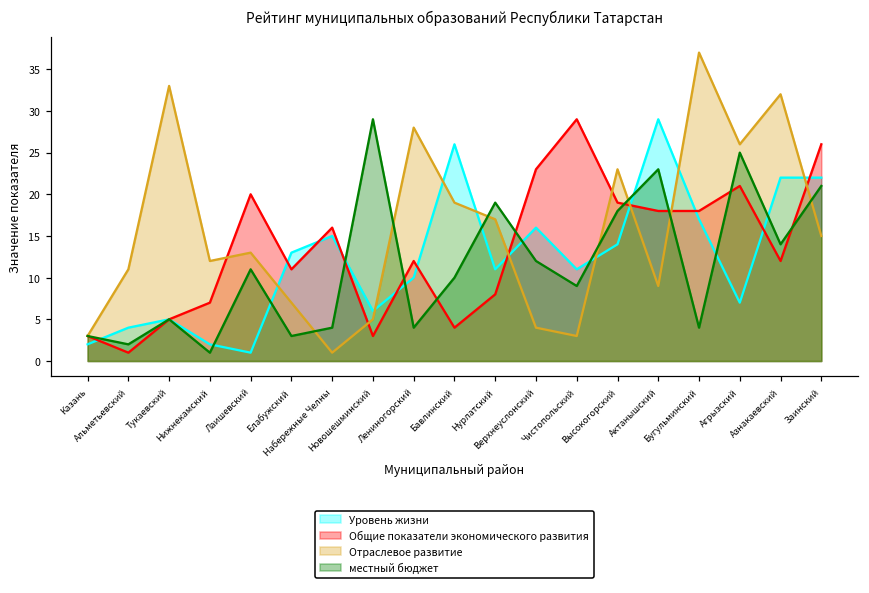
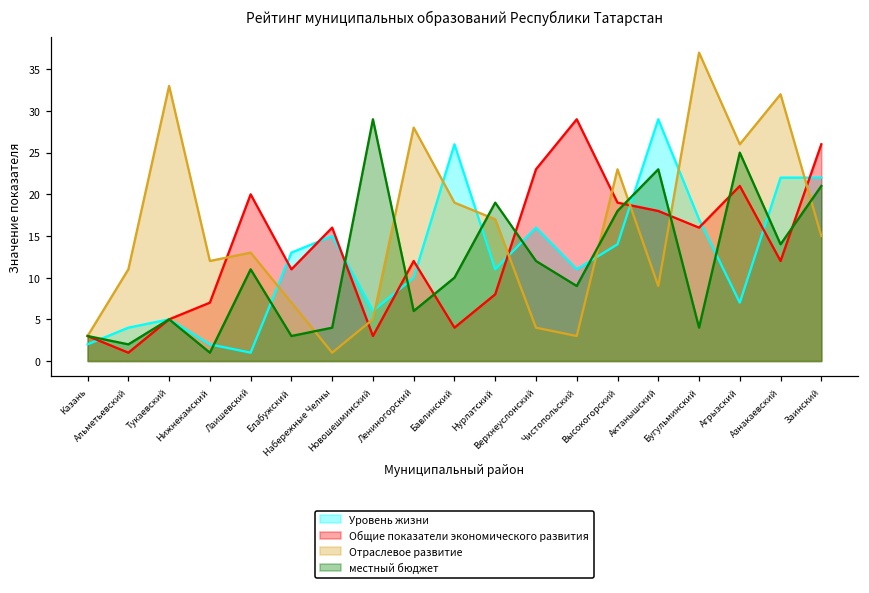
местный бюджет, Лениногорский: 4 -> 6
Общие показатели экономического развития, Бугульминский: 18 -> 16
